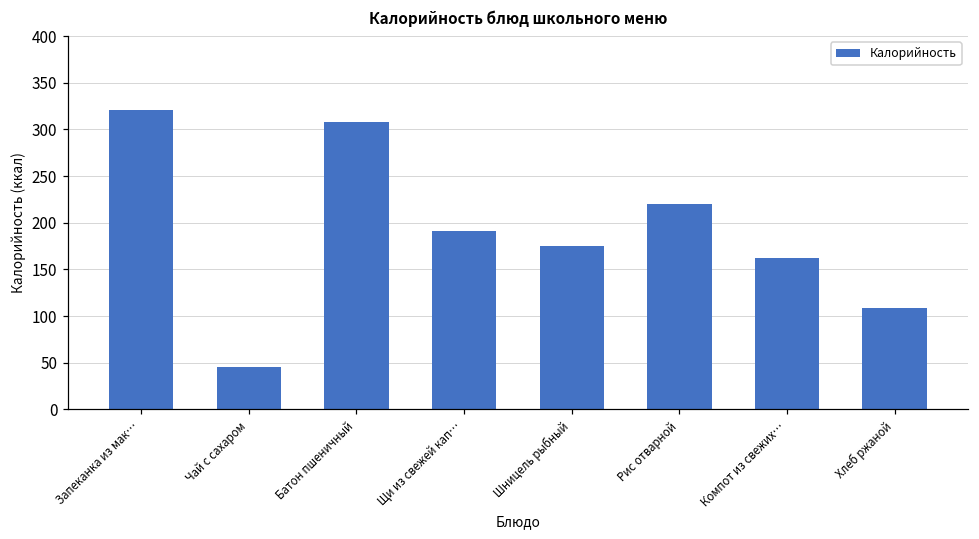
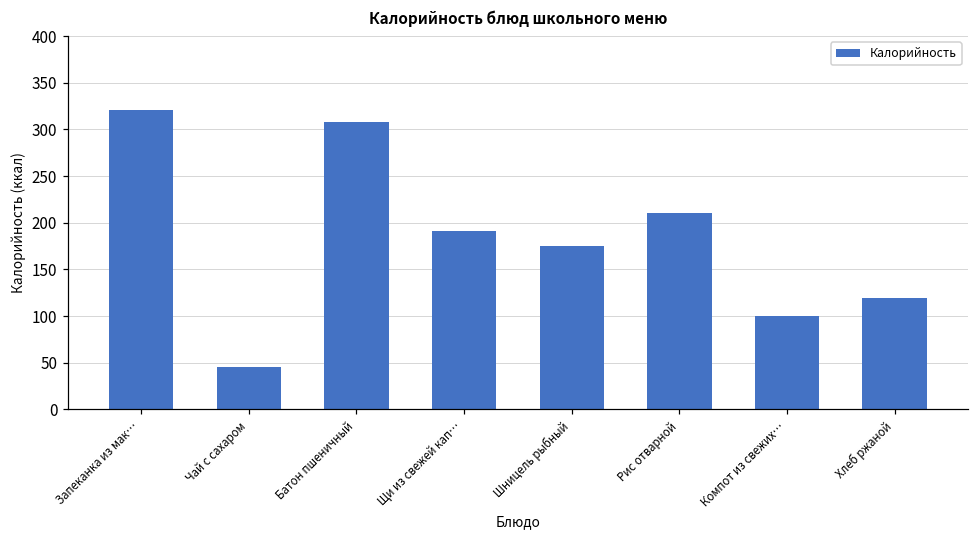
Рис отварной: 220 -> 210
Компот из свежих…: 160 -> 100
Хлеб ржаной: 110 -> 120
